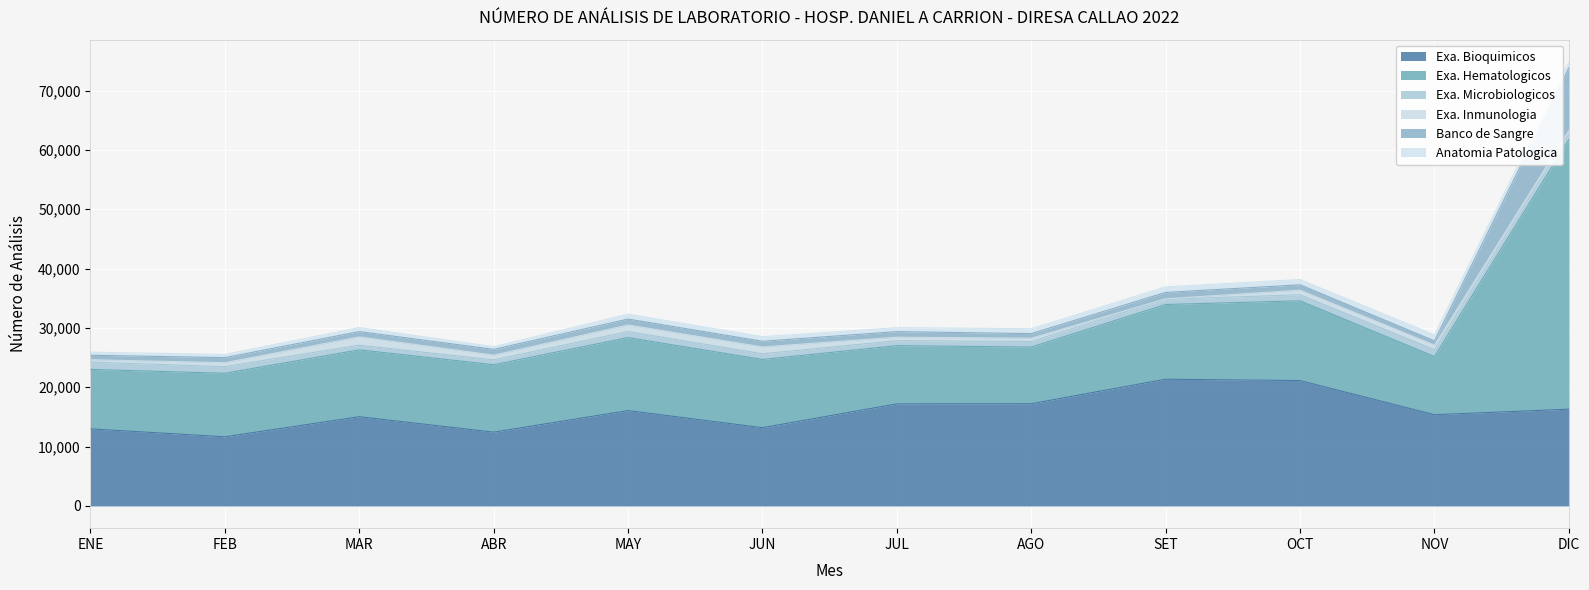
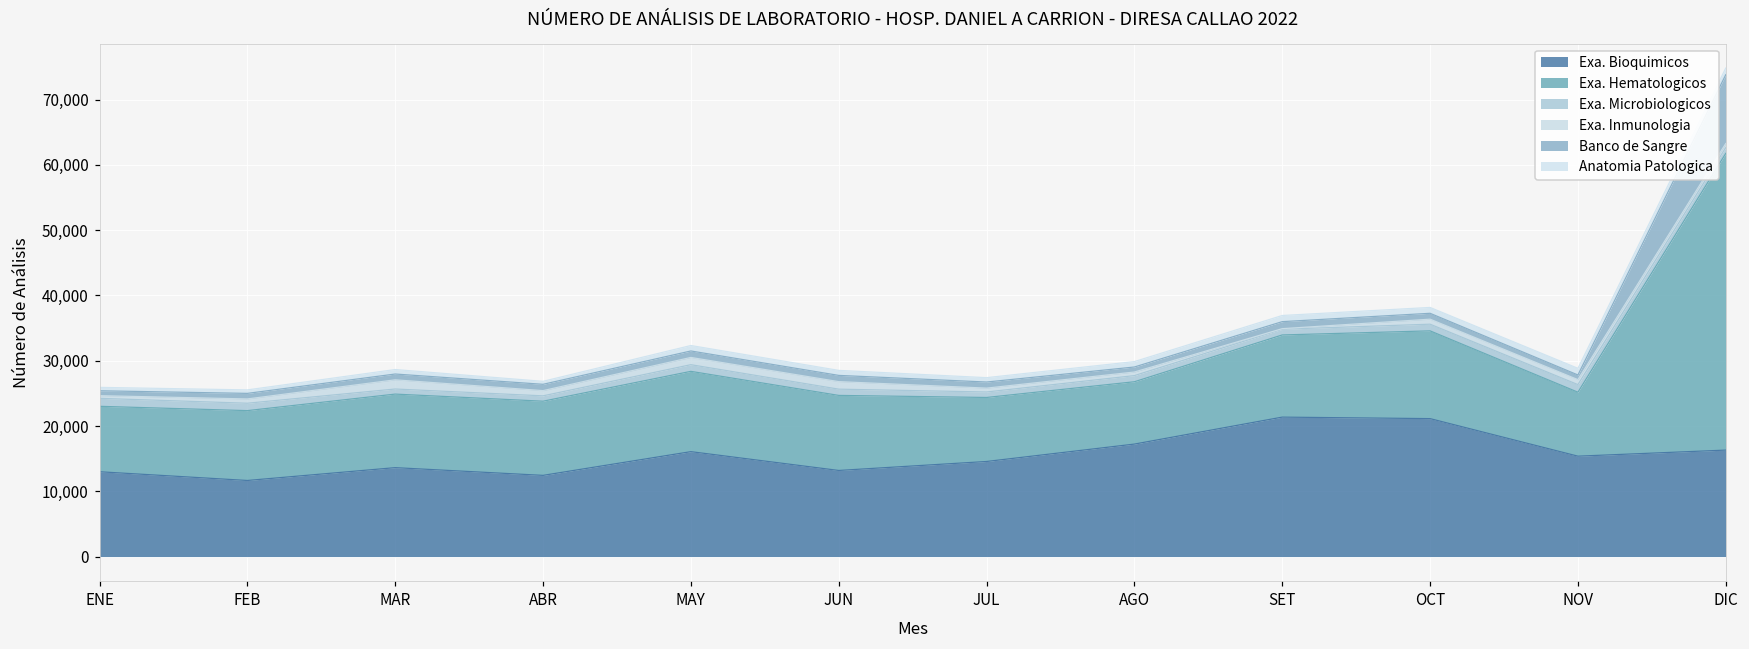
Exa. Bioquimicos, MAR: 15,000 -> 14,000
Exa. Bioquimicos, JUL: 17,000 -> 15,000
